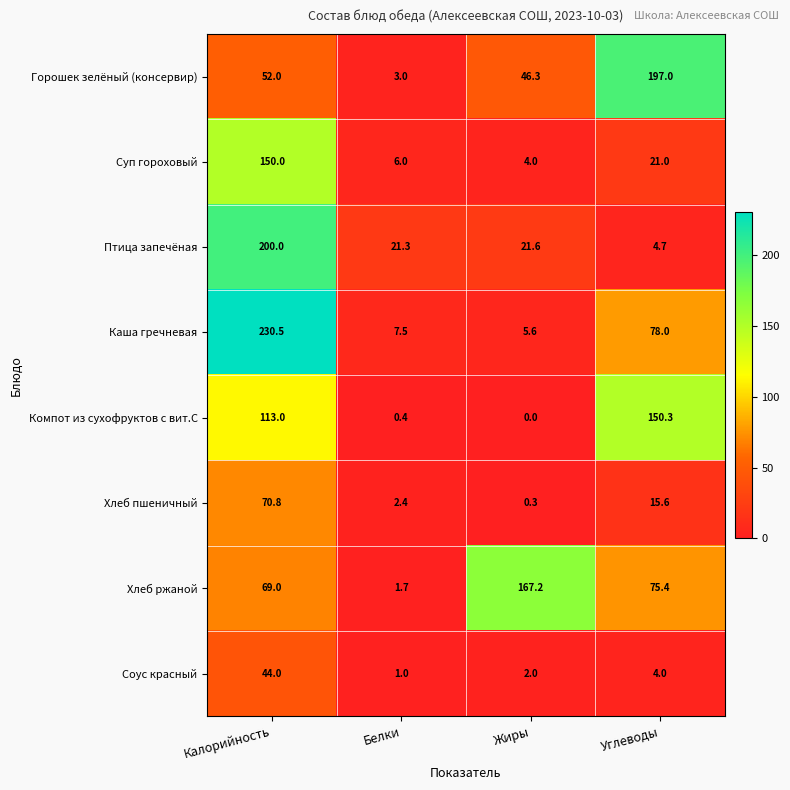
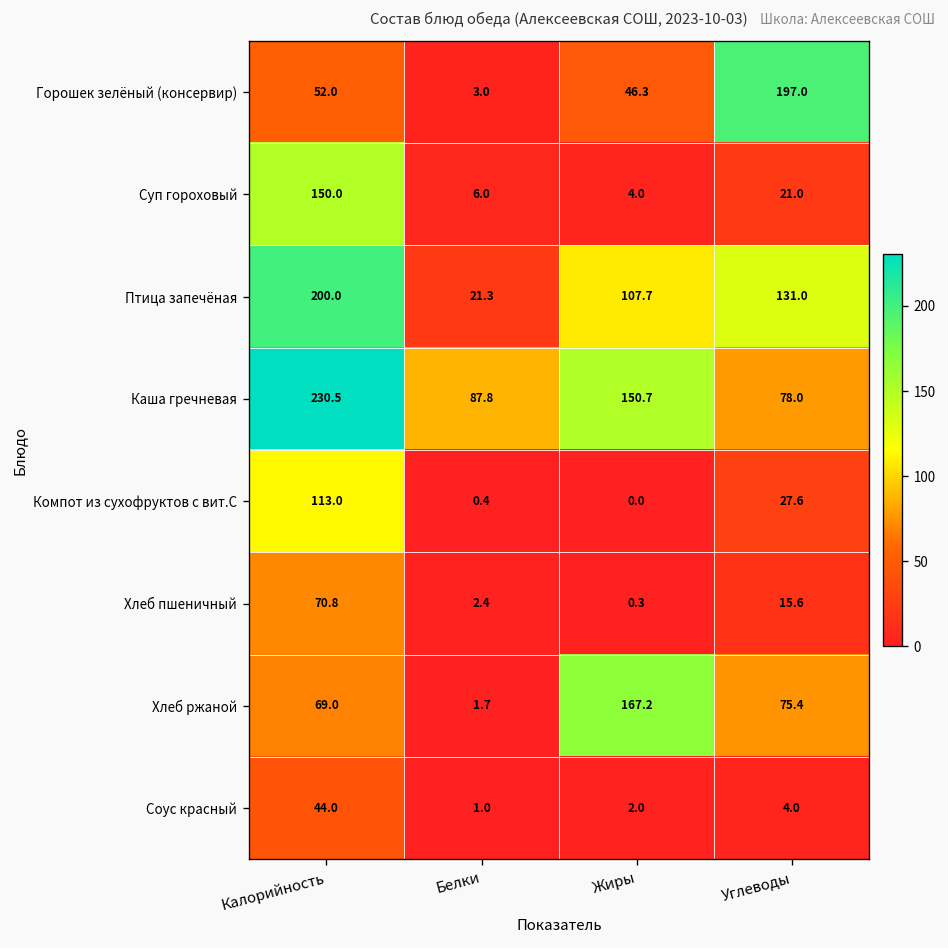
Птица запечёная, Жиры: 21.6 -> 107.7
Птица запечёная, Углеводы: 4.7 -> 131.0
Каша гречневая, Белки: 7.5 -> 87.8
Каша гречневая, Жиры: 5.6 -> 150.7
Компот из сухофруктов с вит.С, Углеводы: 150.3 -> 27.6
